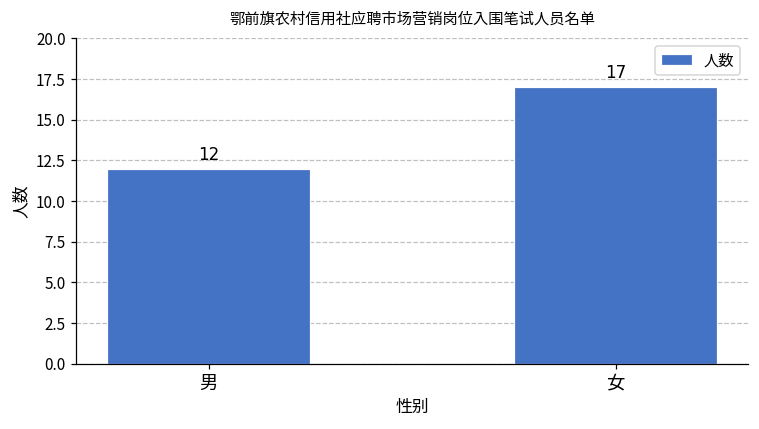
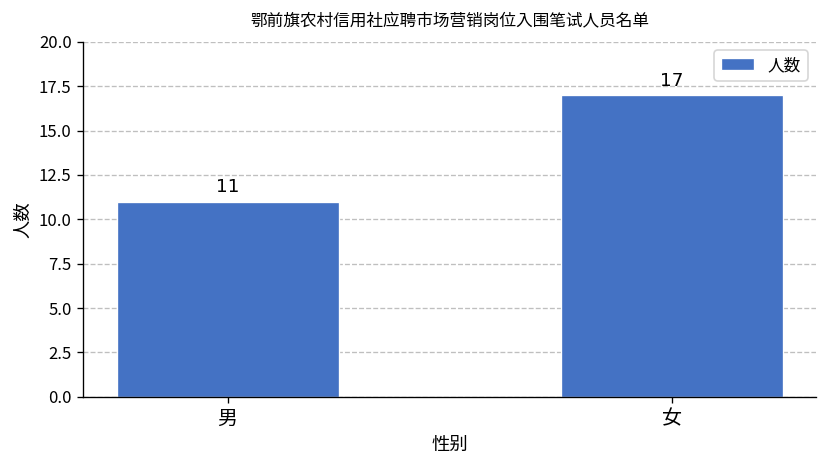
男: 12 -> 11
